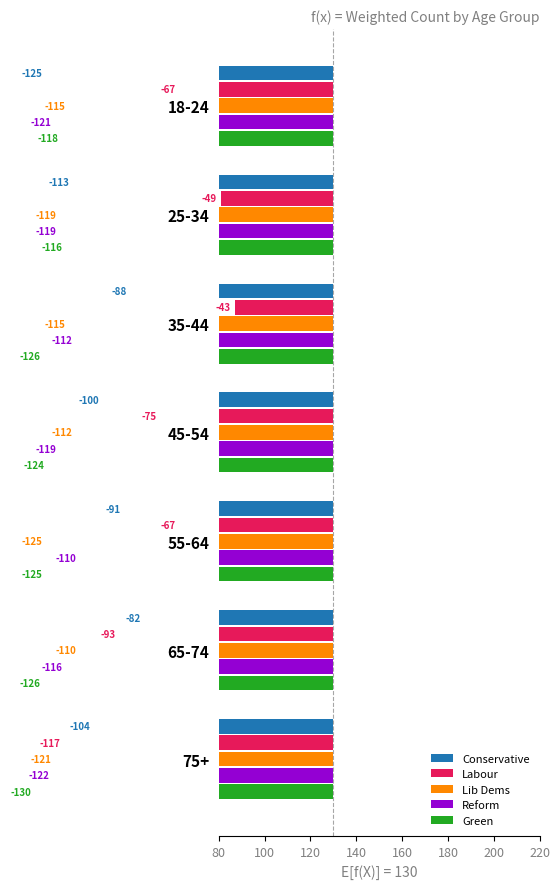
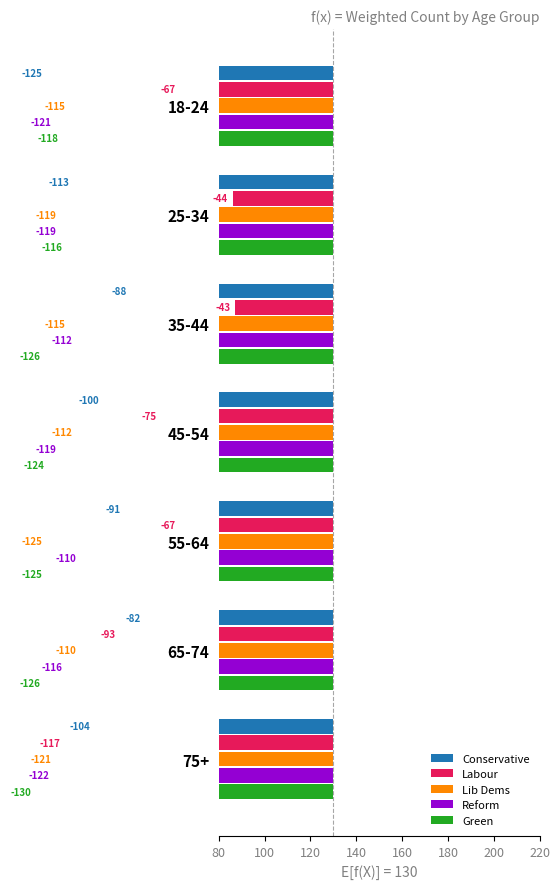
Labour, 25-34: -49 -> -44
